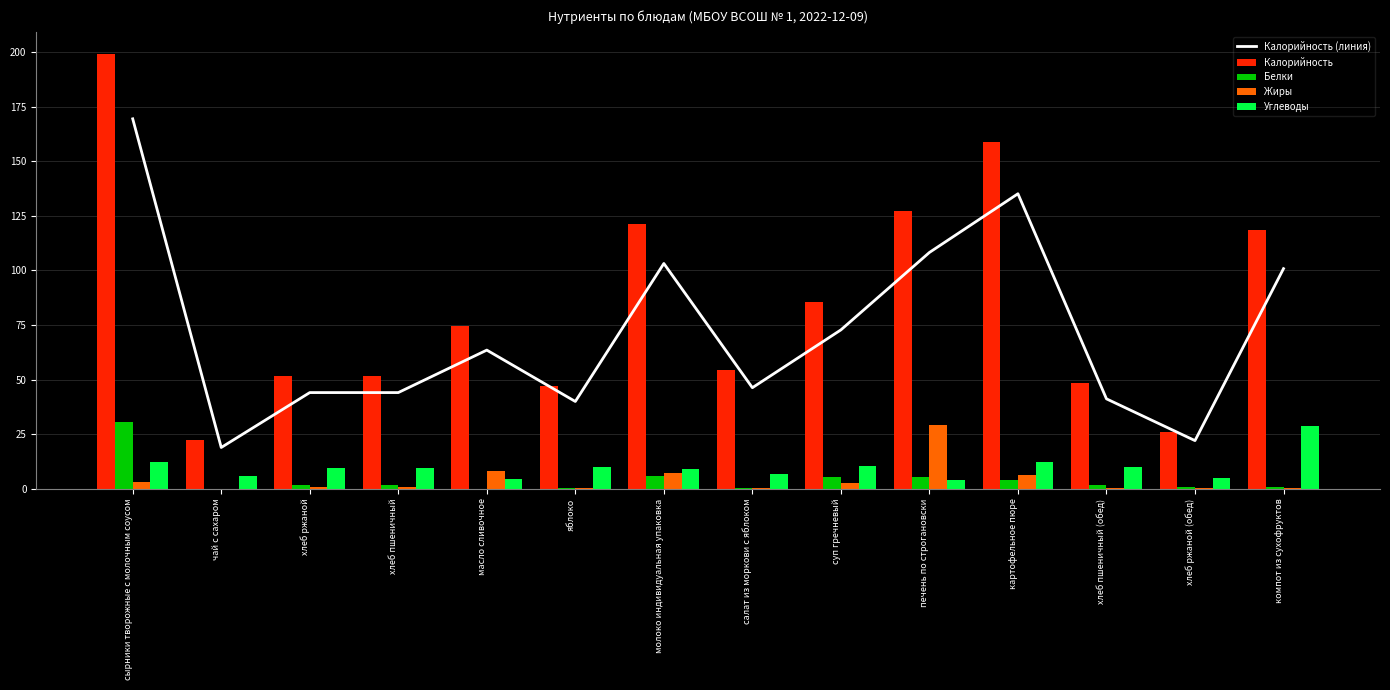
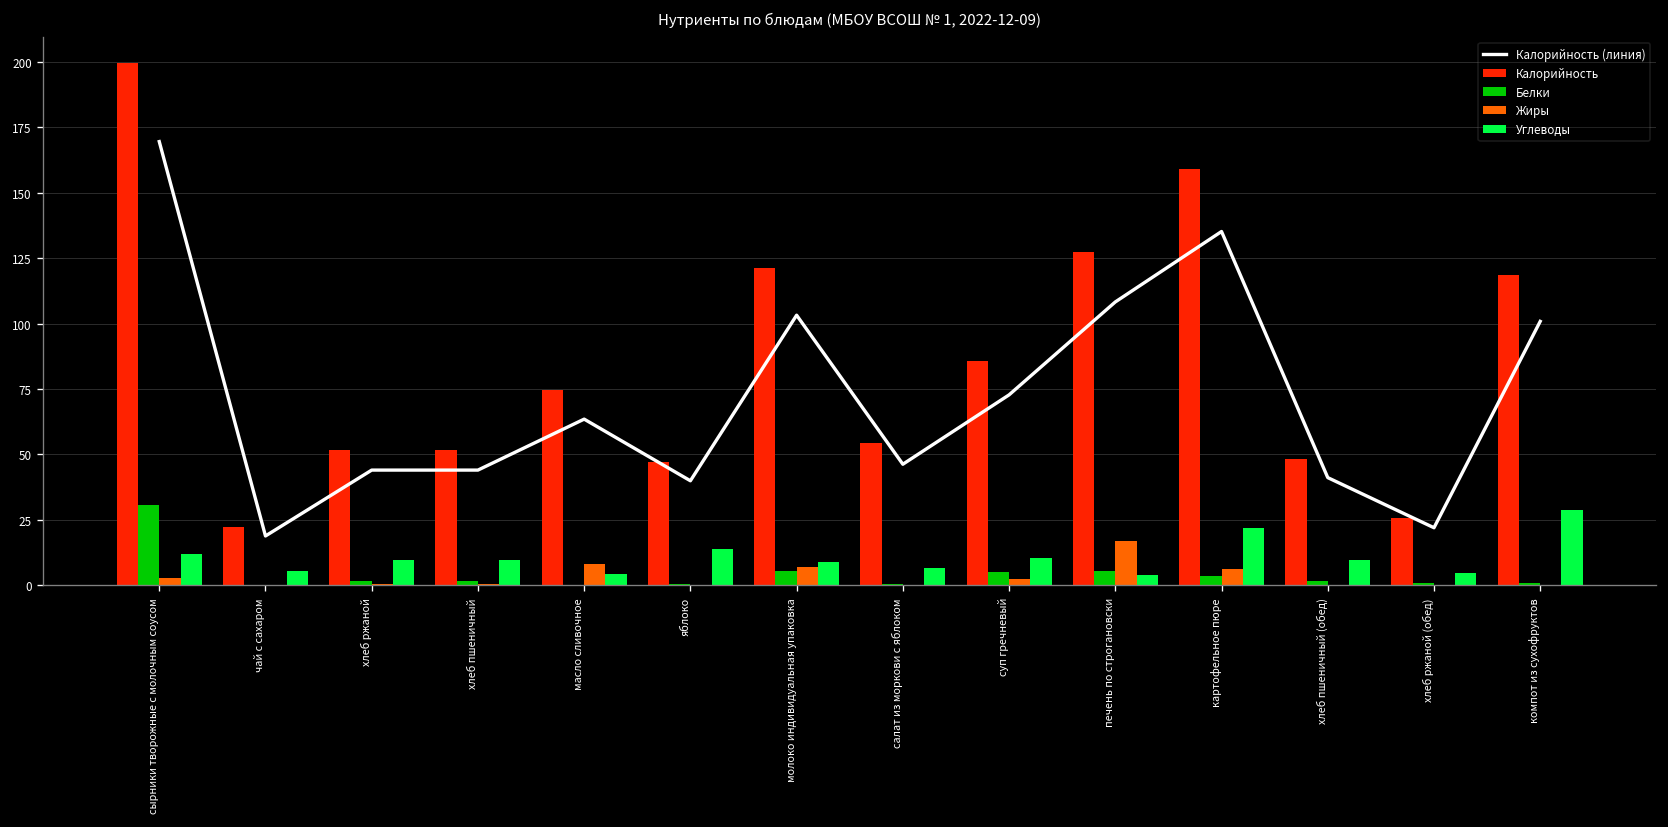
Углеводы, яблоко: 10 -> 14
Жиры, печень по строгановски: 29 -> 17
Углеводы, картофельное пюре: 12 -> 22
